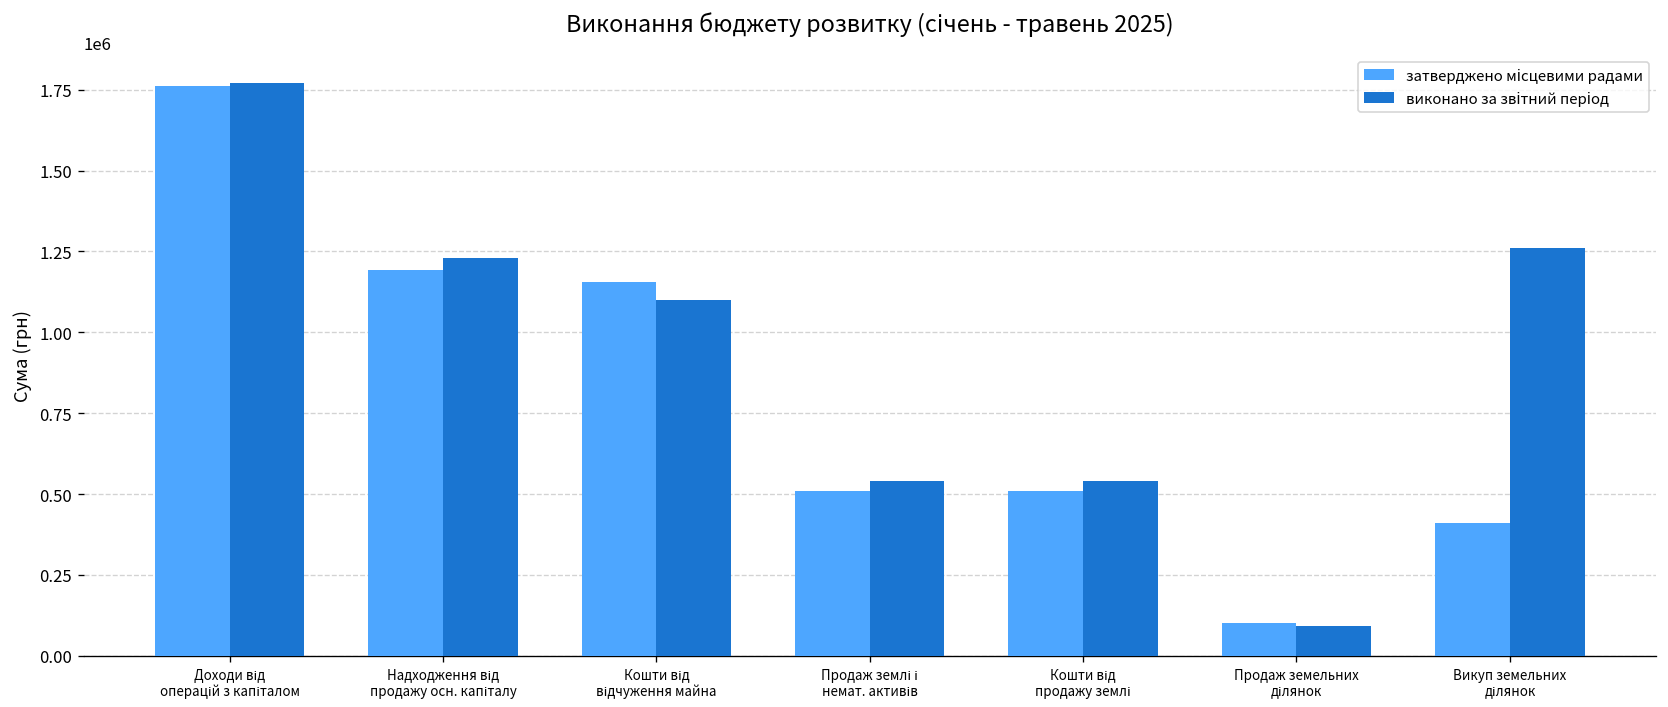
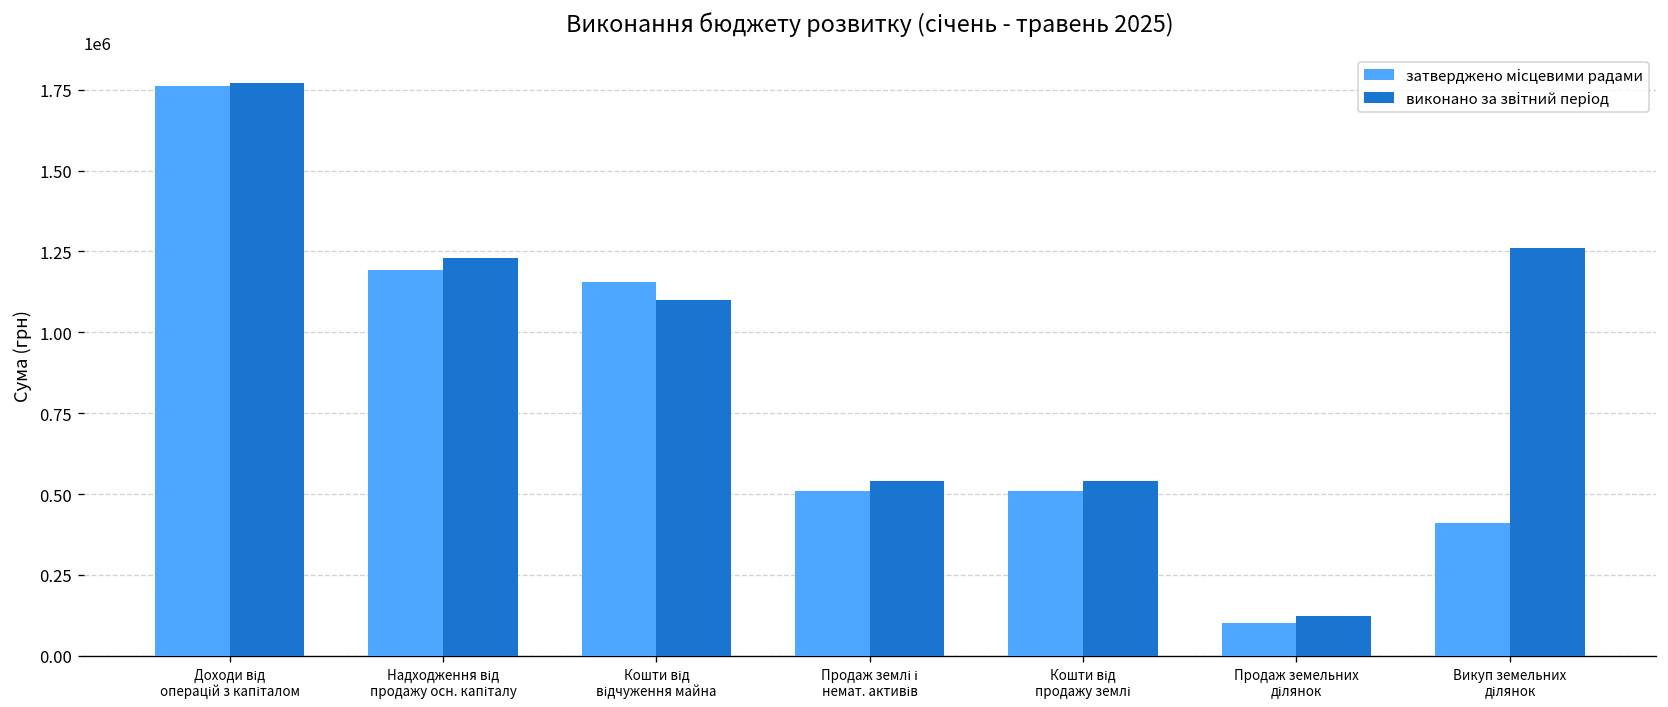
виконано за звітний період, Продаж земельних ділянок: 90000 -> 120000
